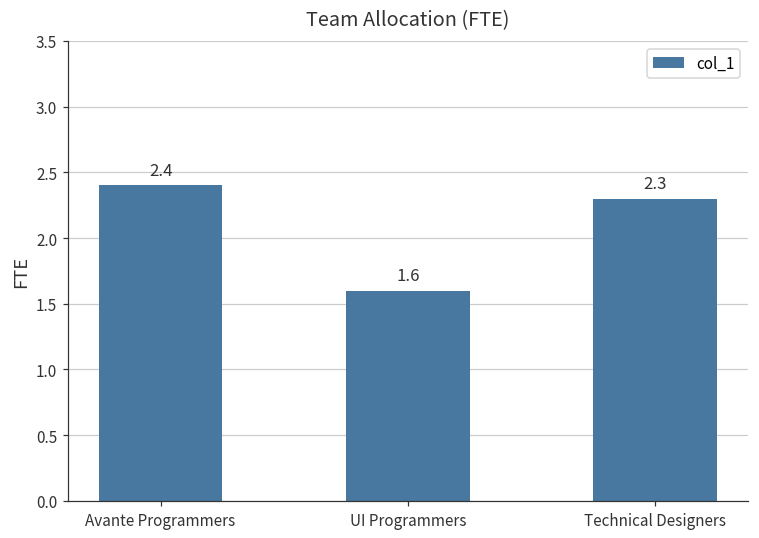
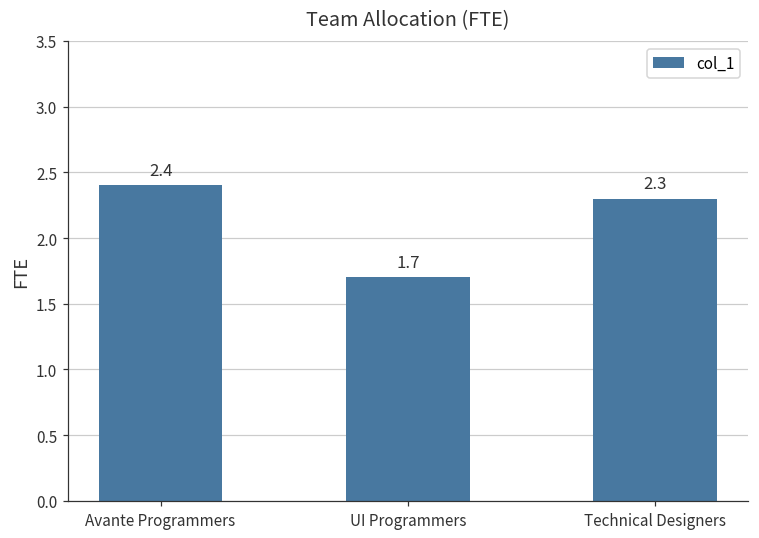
UI Programmers: 1.6 -> 1.7
